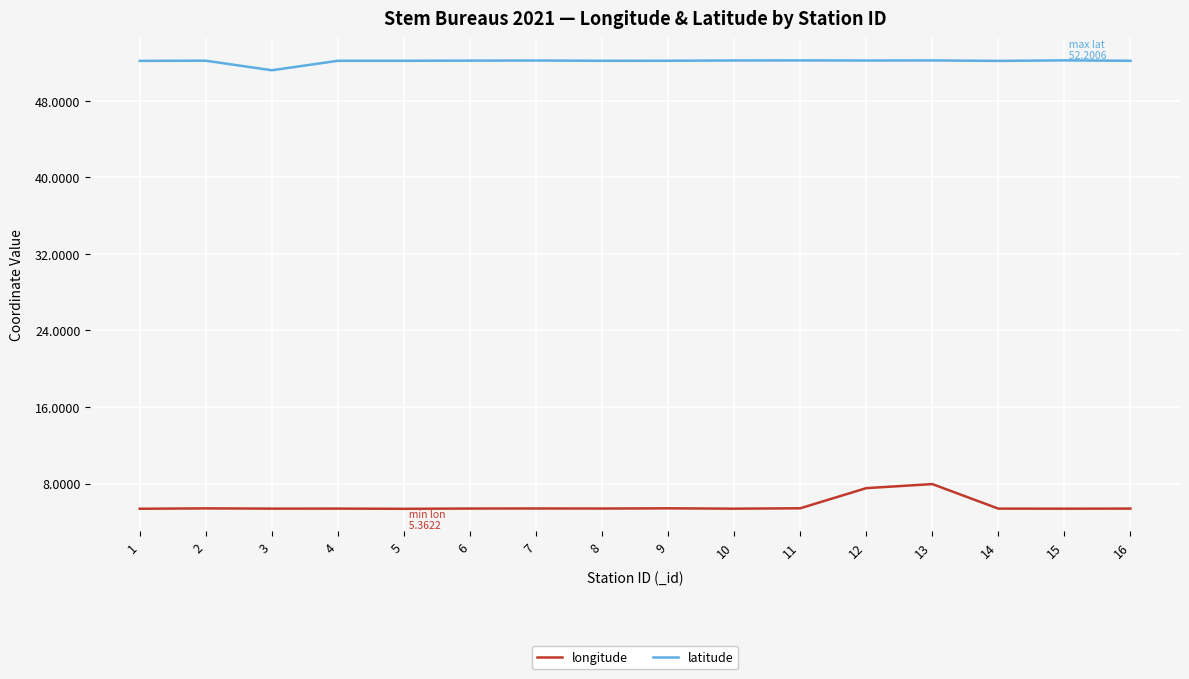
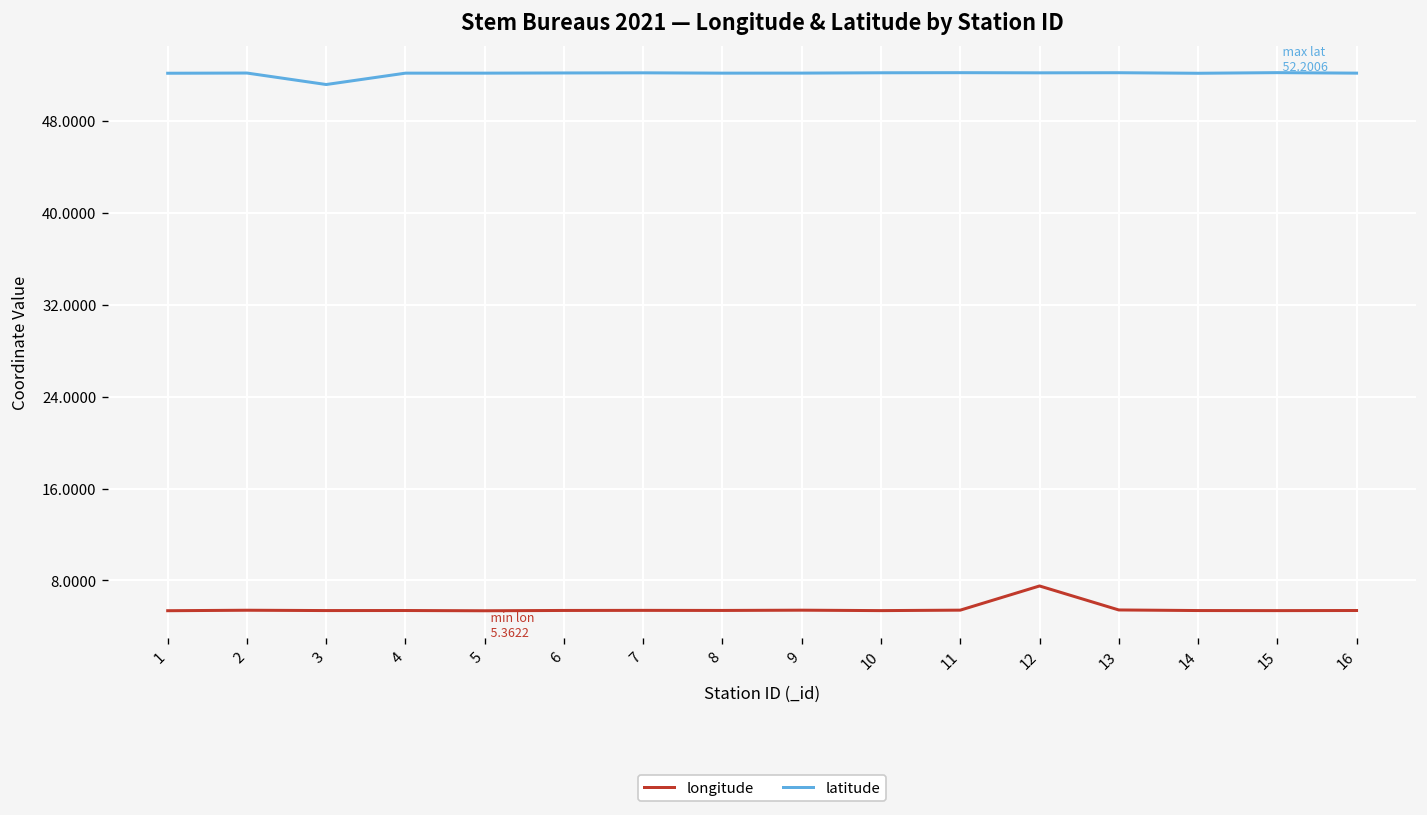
longitude, 13: 8 -> 5
